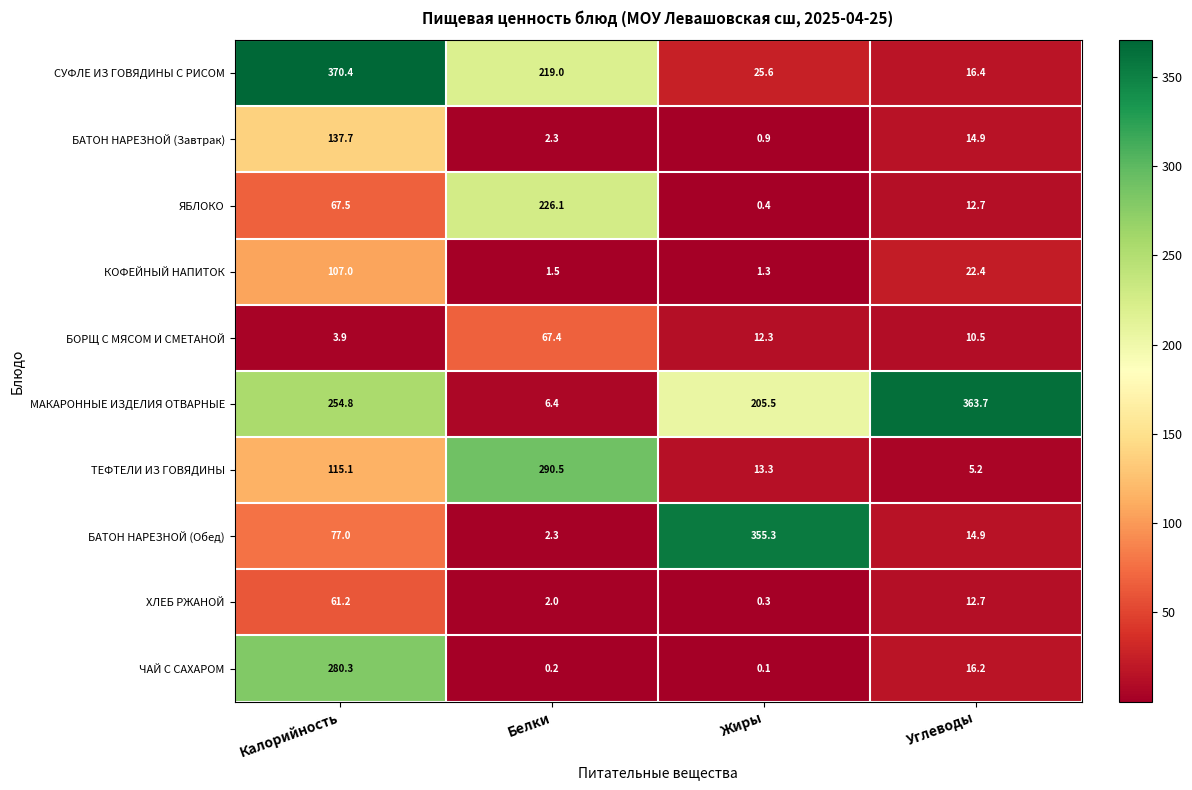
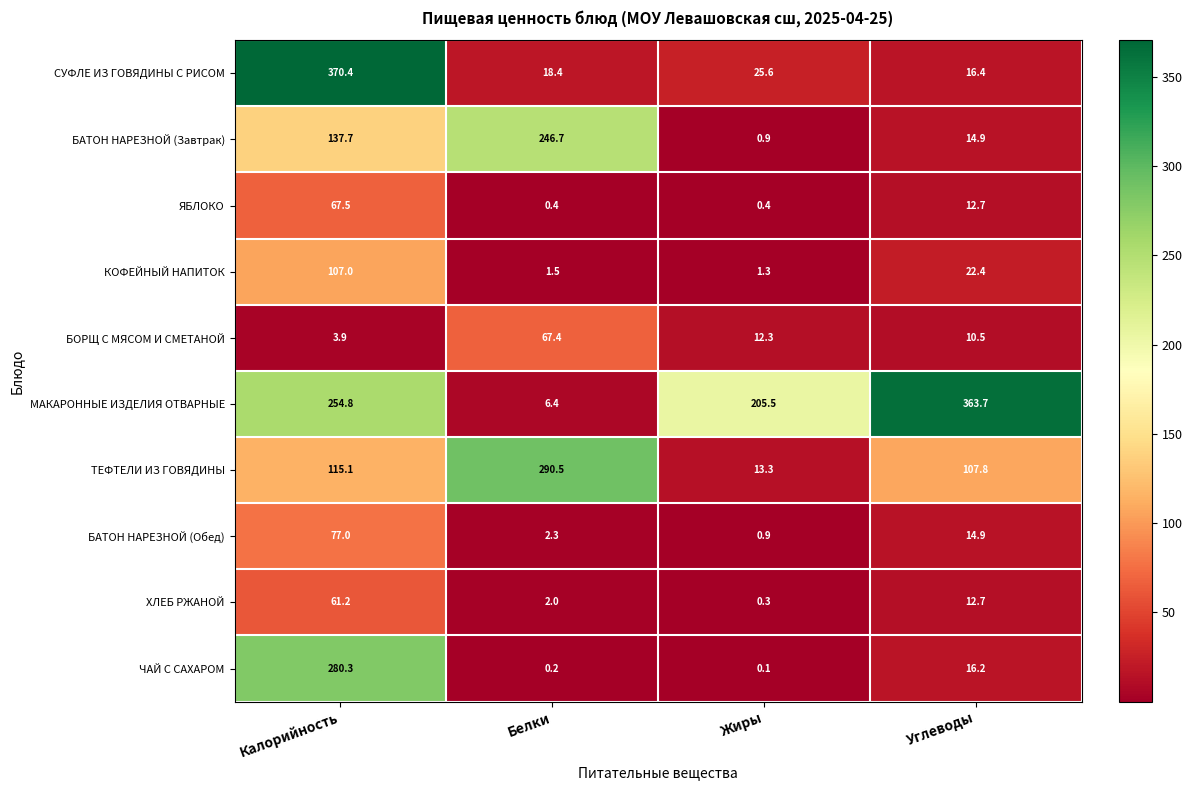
СУФЛЕ ИЗ ГОВЯДИНЫ С РИСОМ, Белки: 219.0 -> 18.4
БАТОН НАРЕЗНОЙ (Завтрак), Белки: 2.3 -> 246.7
ЯБЛОКО, Белки: 226.1 -> 0.4
ТЕФТЕЛИ ИЗ ГОВЯДИНЫ, Углеводы: 5.2 -> 107.8
БАТОН НАРЕЗНОЙ (Обед), Жиры: 355.3 -> 0.9
